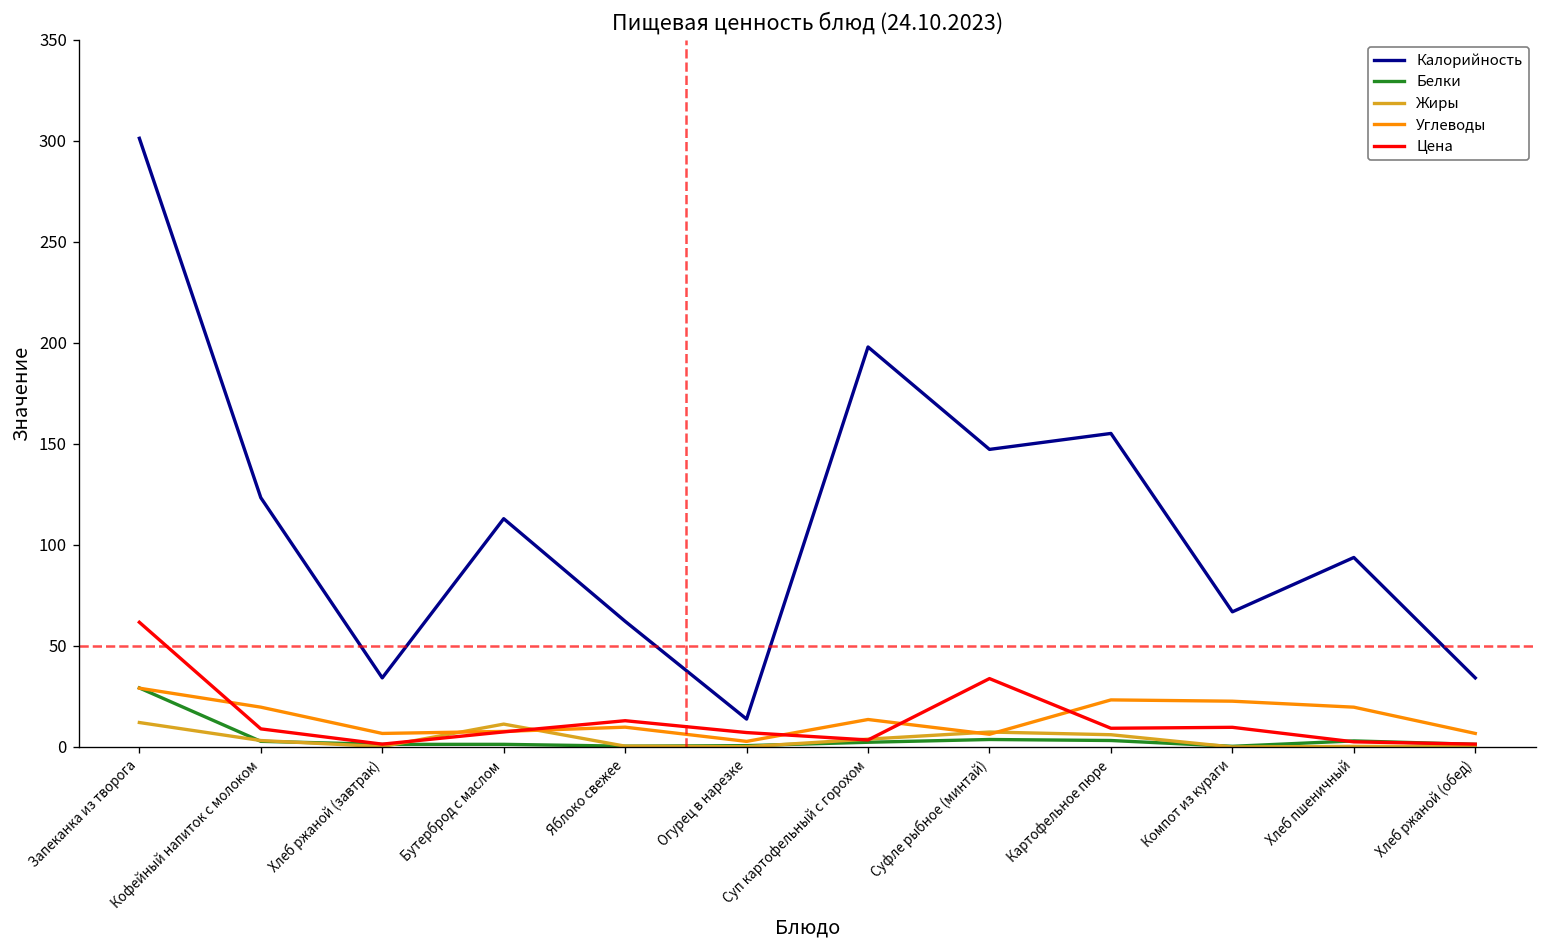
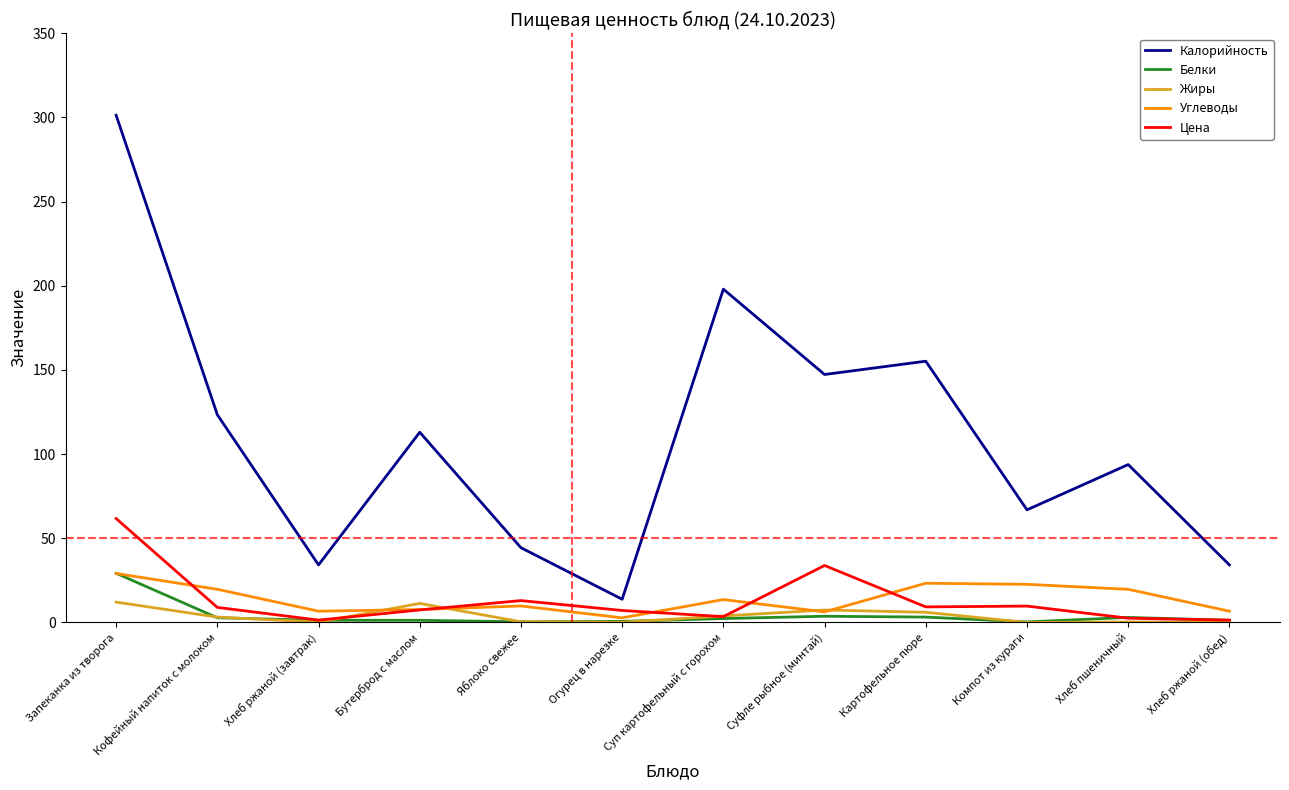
Калорийность, Яблоко свежее: 62 -> 44
